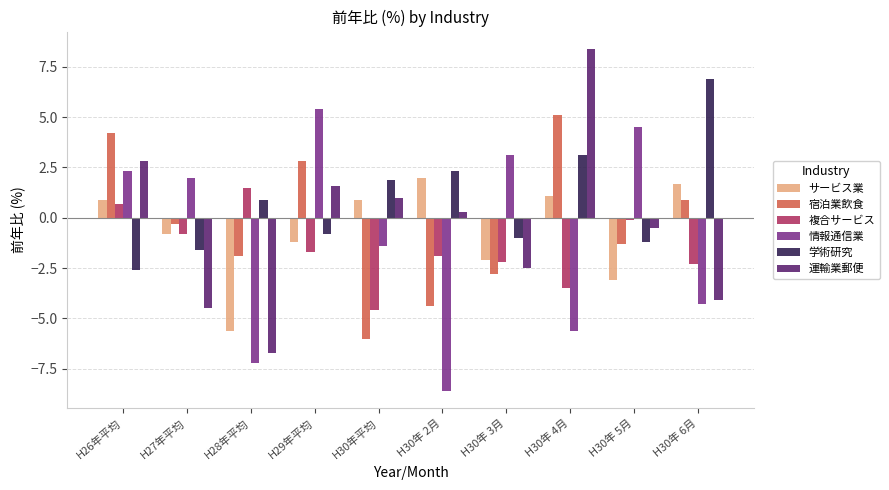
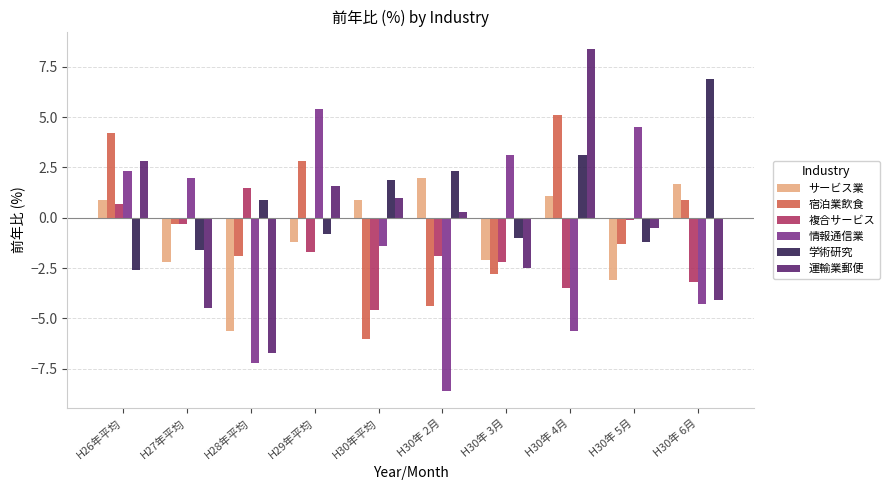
サービス業, H27年平均: -0.8 -> -2.2
複合サービス, H27年平均: -0.8 -> -0.3
複合サービス, H30年 6月: -2.3 -> -3.2
